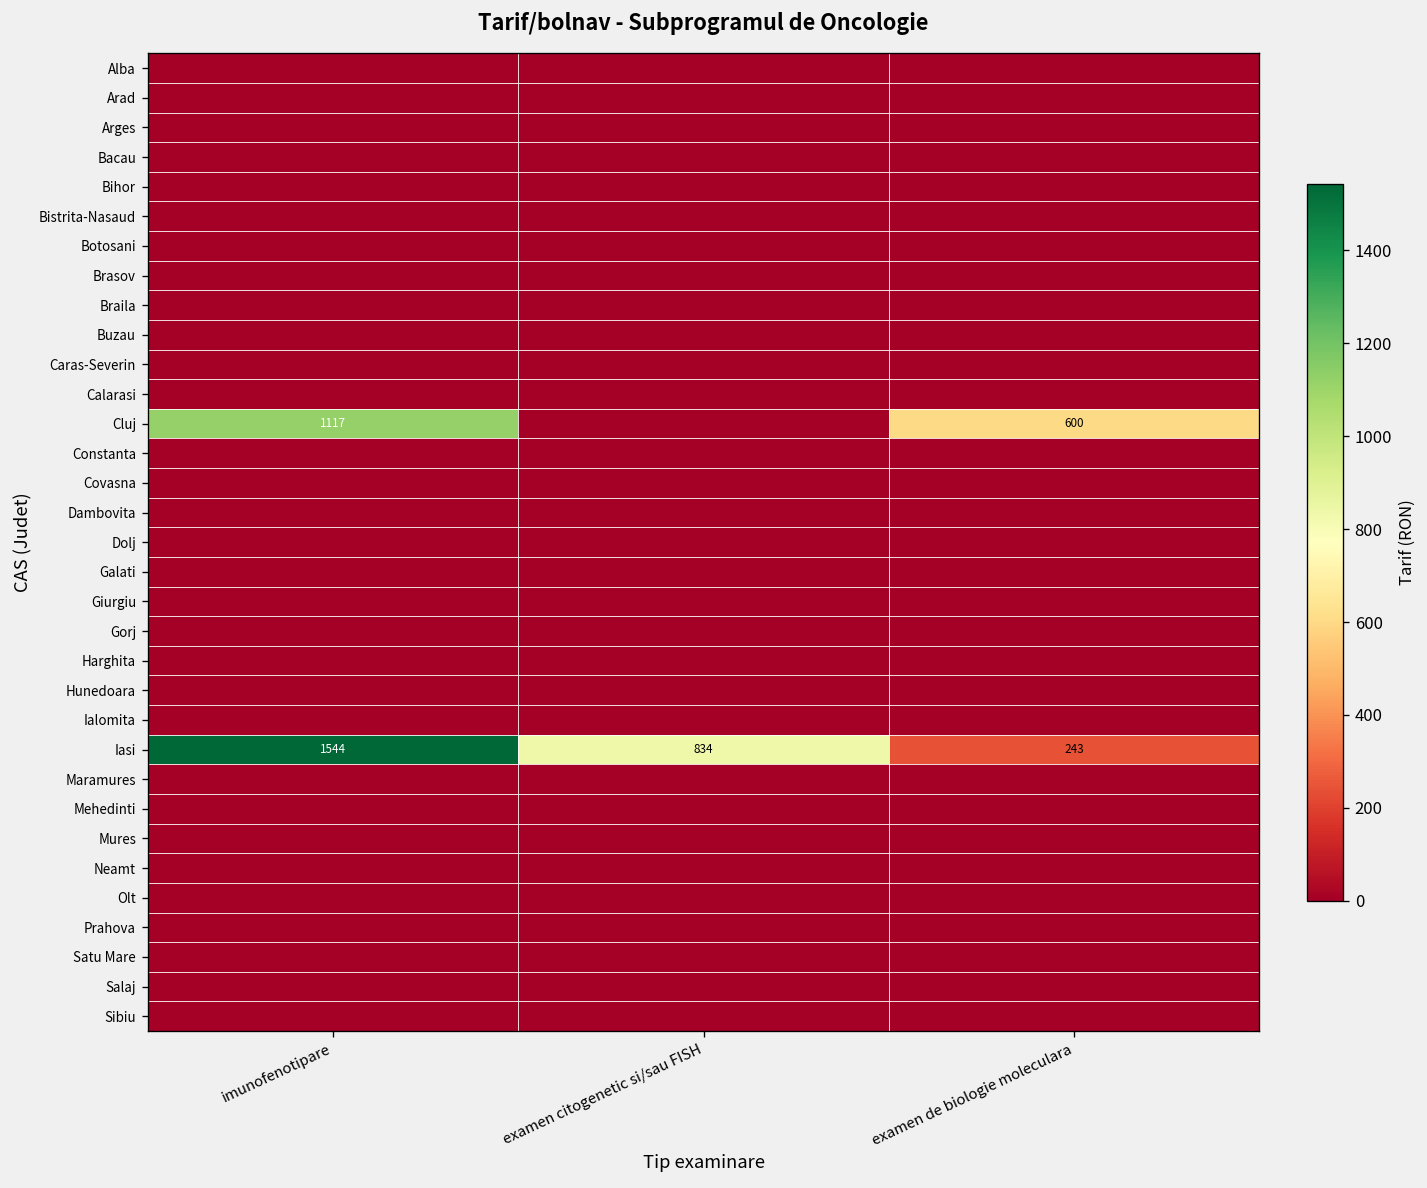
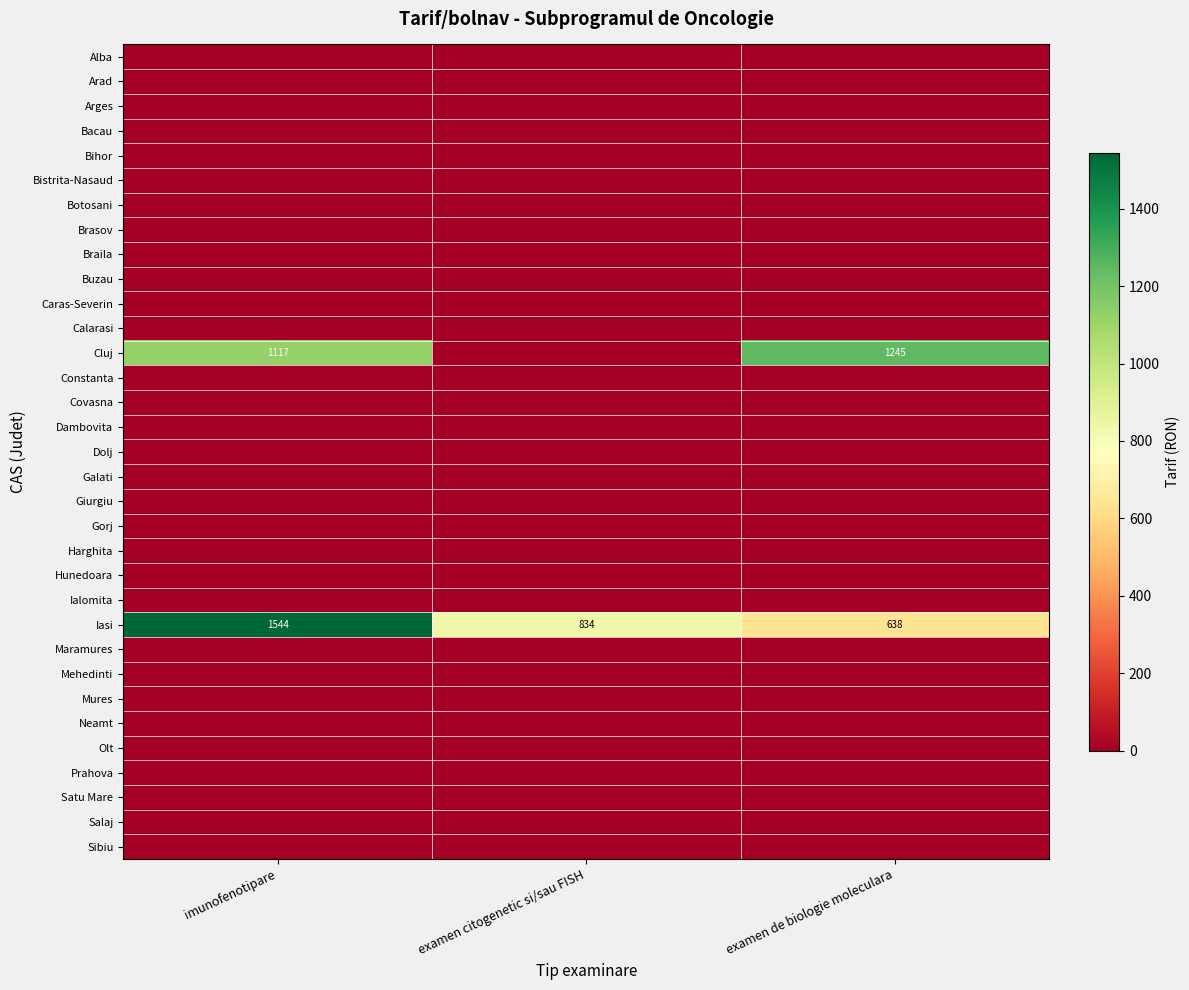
Cluj, examen de biologie moleculara: 600 -> 1245
Iasi, examen de biologie moleculara: 243 -> 638
